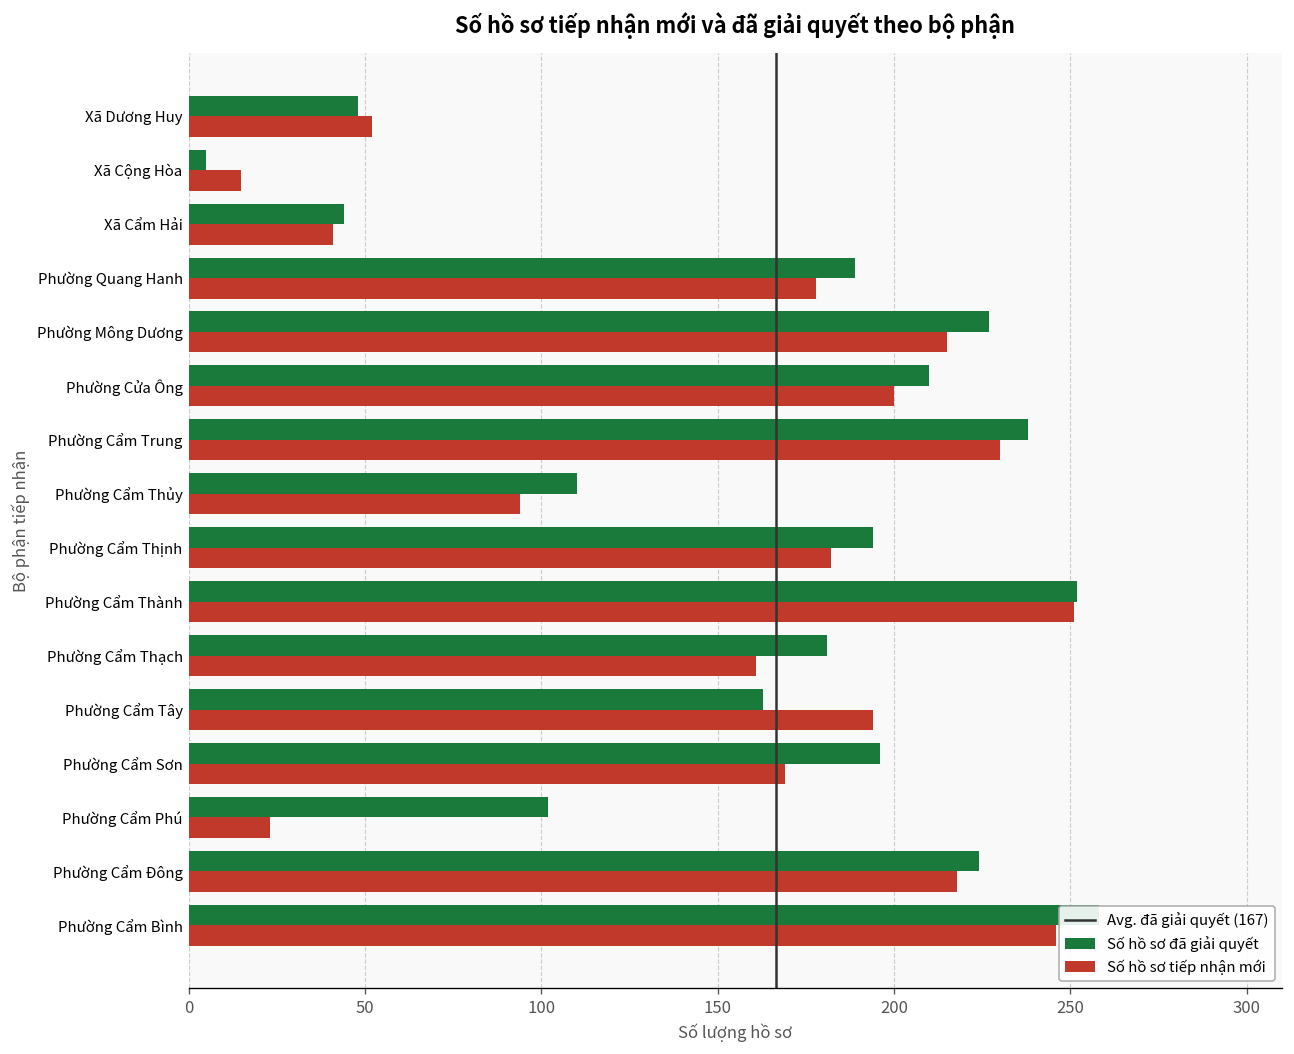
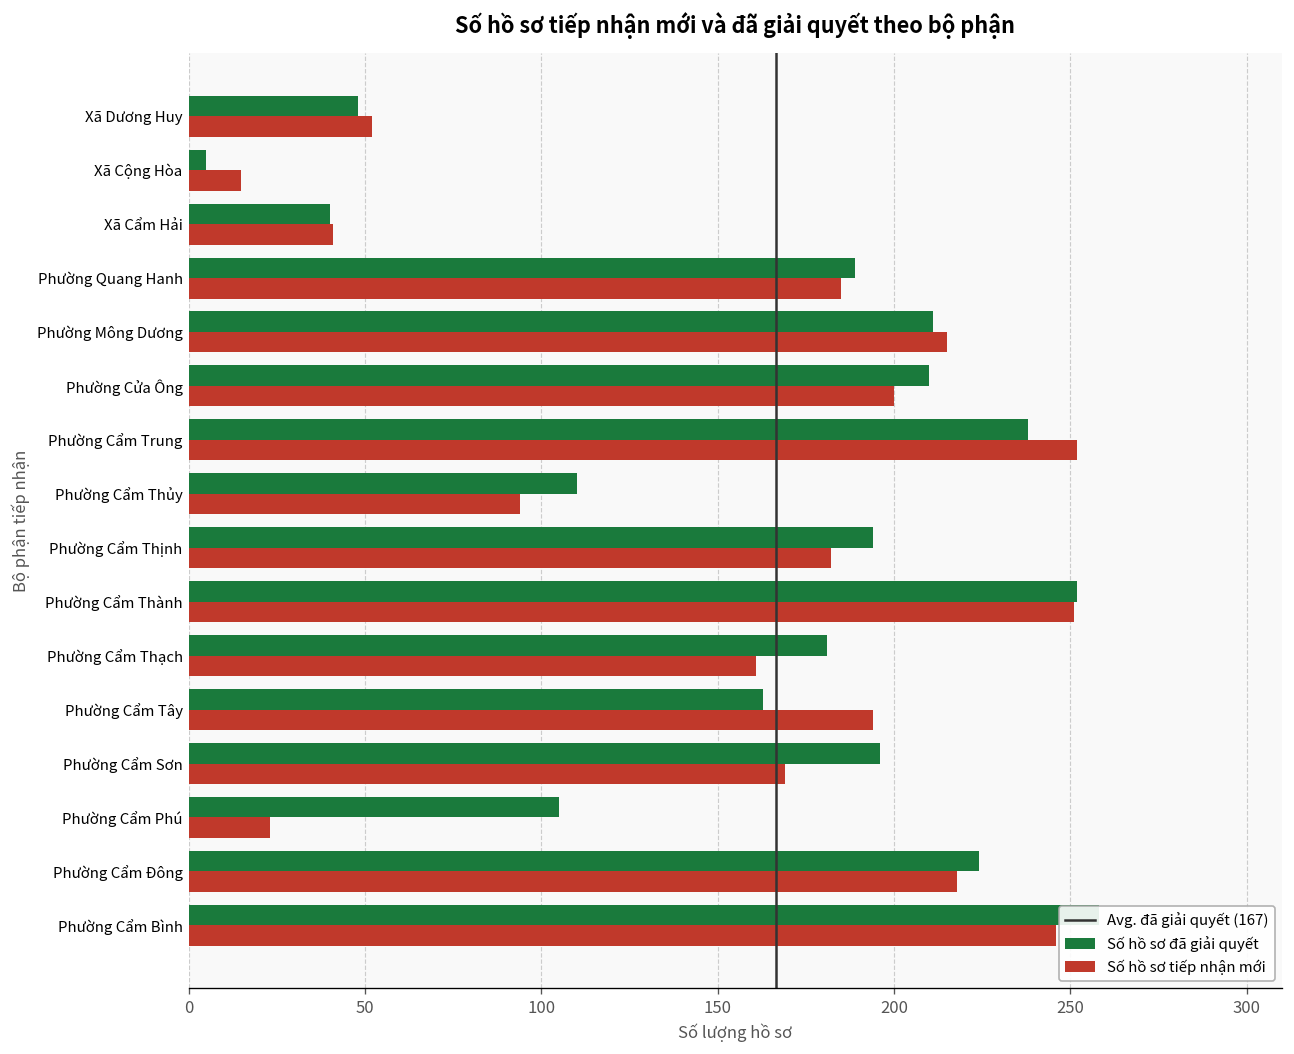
Số hồ sơ đã giải quyết, Xã Cẩm Hải: 44 -> 40
Số hồ sơ tiếp nhận mới, Phường Quang Hanh: 178 -> 185
Số hồ sơ đã giải quyết, Phường Mông Dương: 227 -> 211
Số hồ sơ tiếp nhận mới, Phường Cẩm Trung: 230 -> 252
Số hồ sơ đã giải quyết, Phường Cẩm Phú: 102 -> 105
